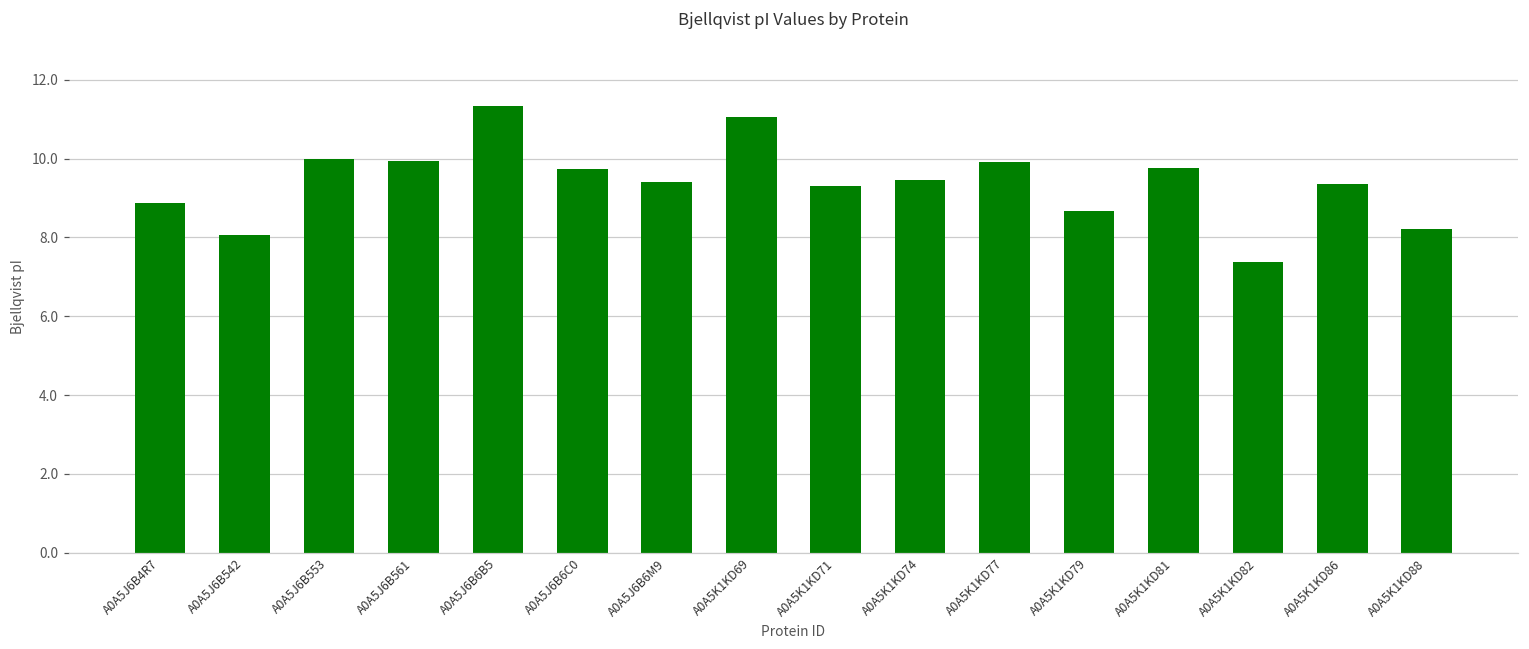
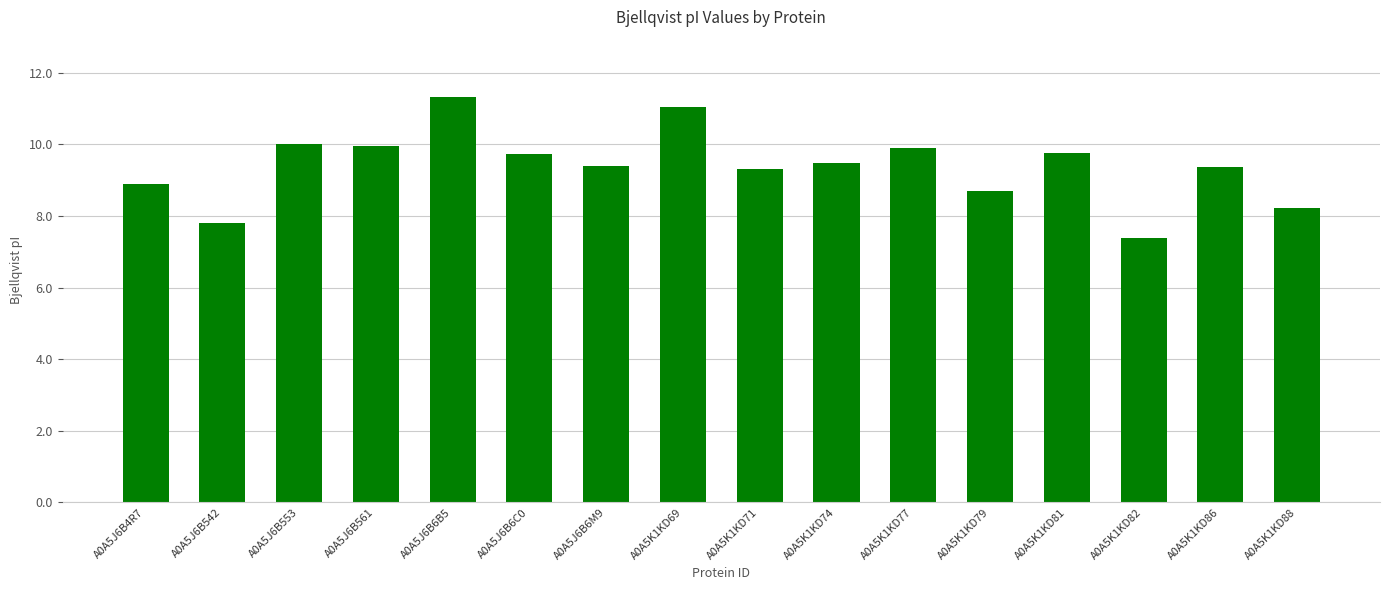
A0A5J6B542: 8.1 -> 7.8
